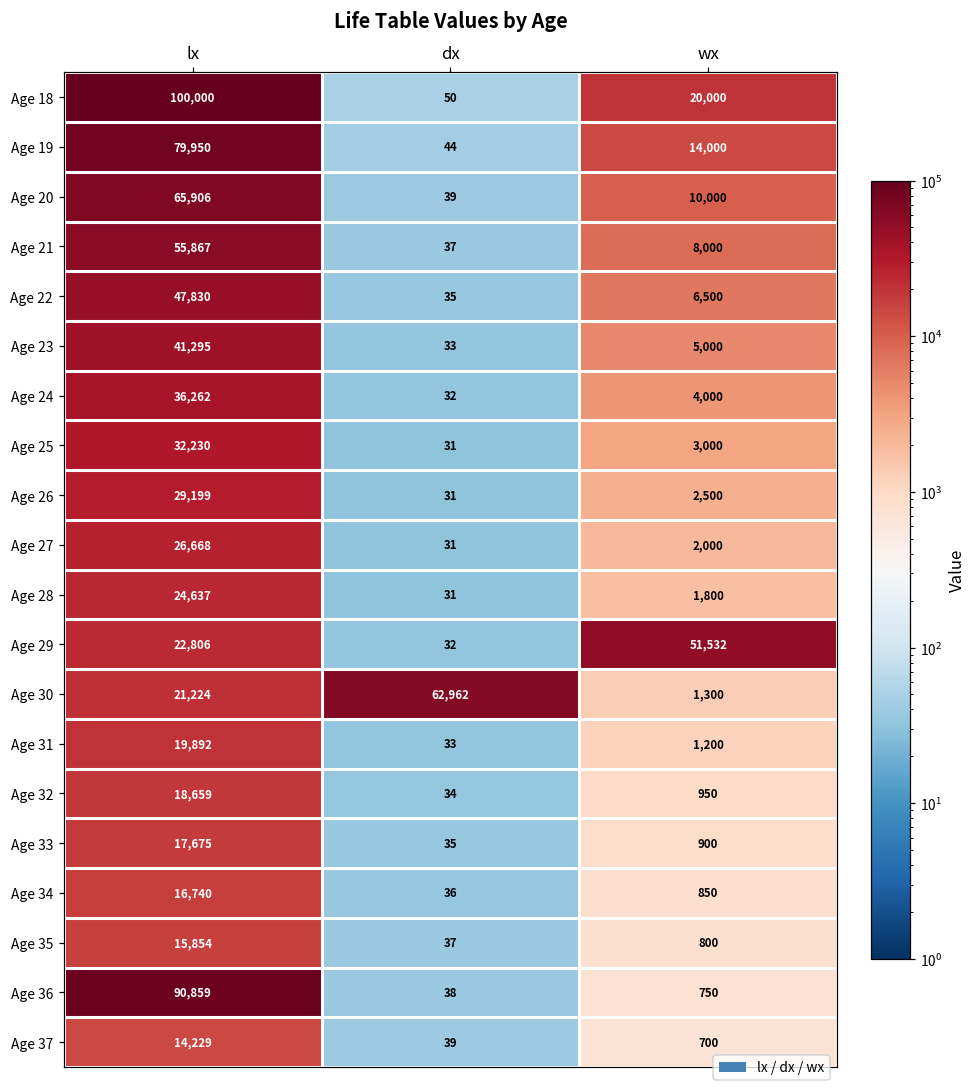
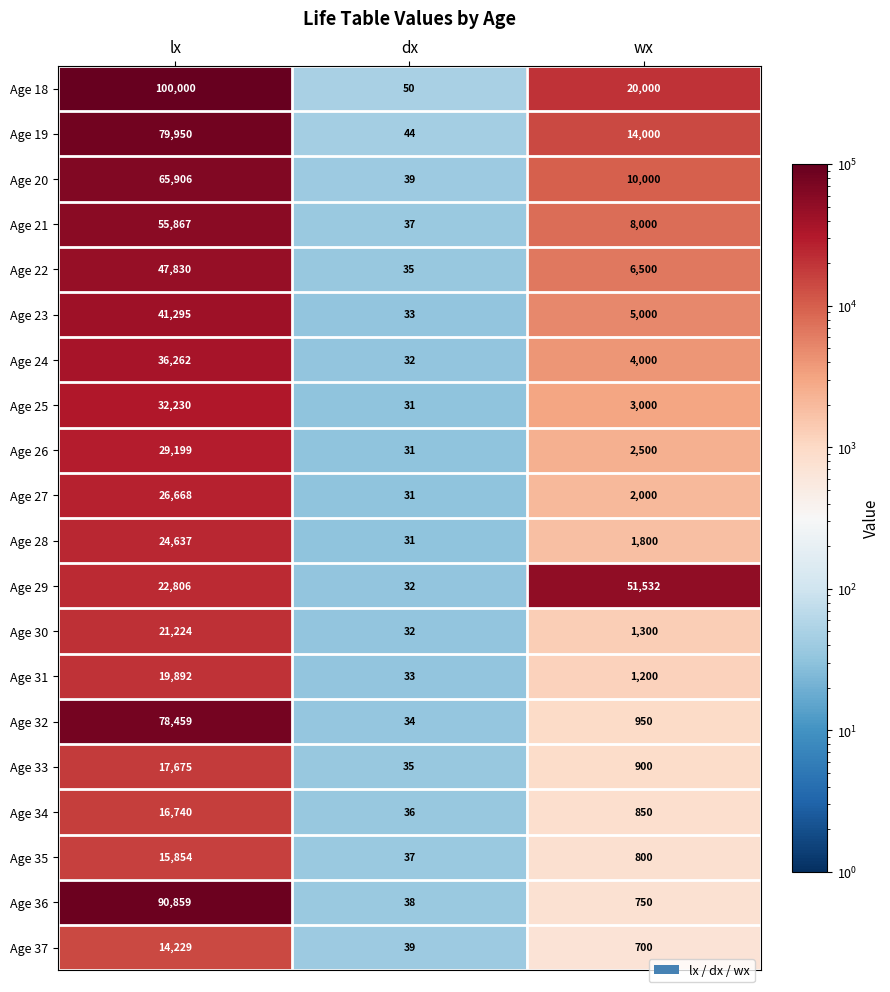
Age 30, dx: 62,962 -> 32
Age 32, lx: 18,659 -> 78,459
